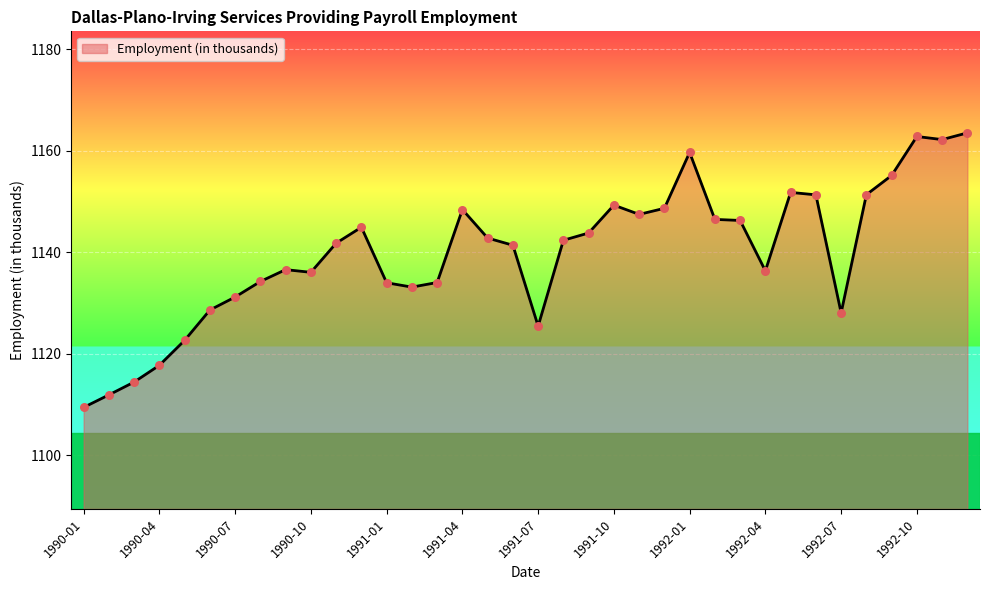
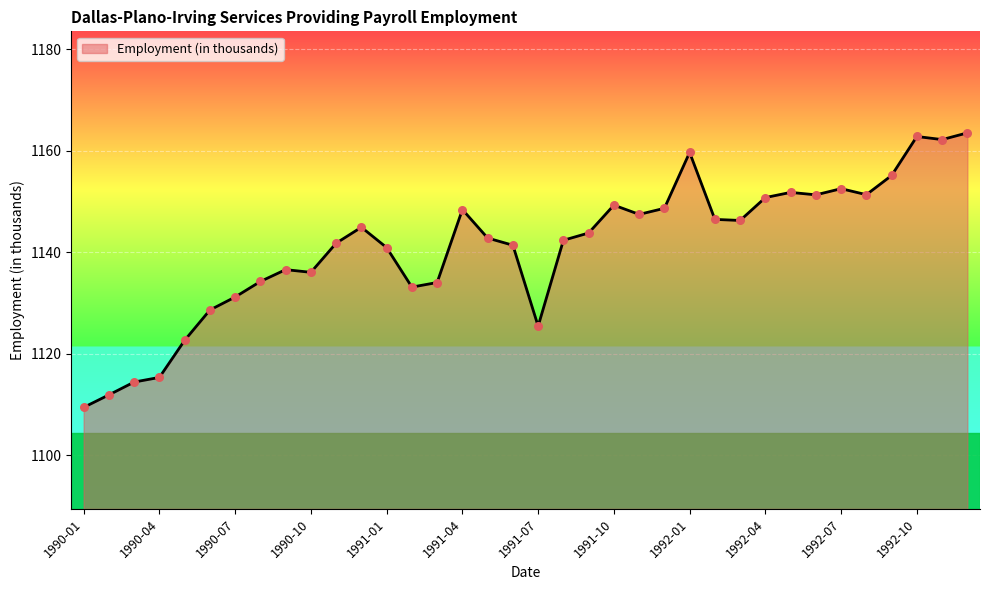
1990-04: 1118 -> 1115
1991-01: 1134 -> 1141
1992-04: 1136 -> 1151
1992-07: 1128 -> 1153
